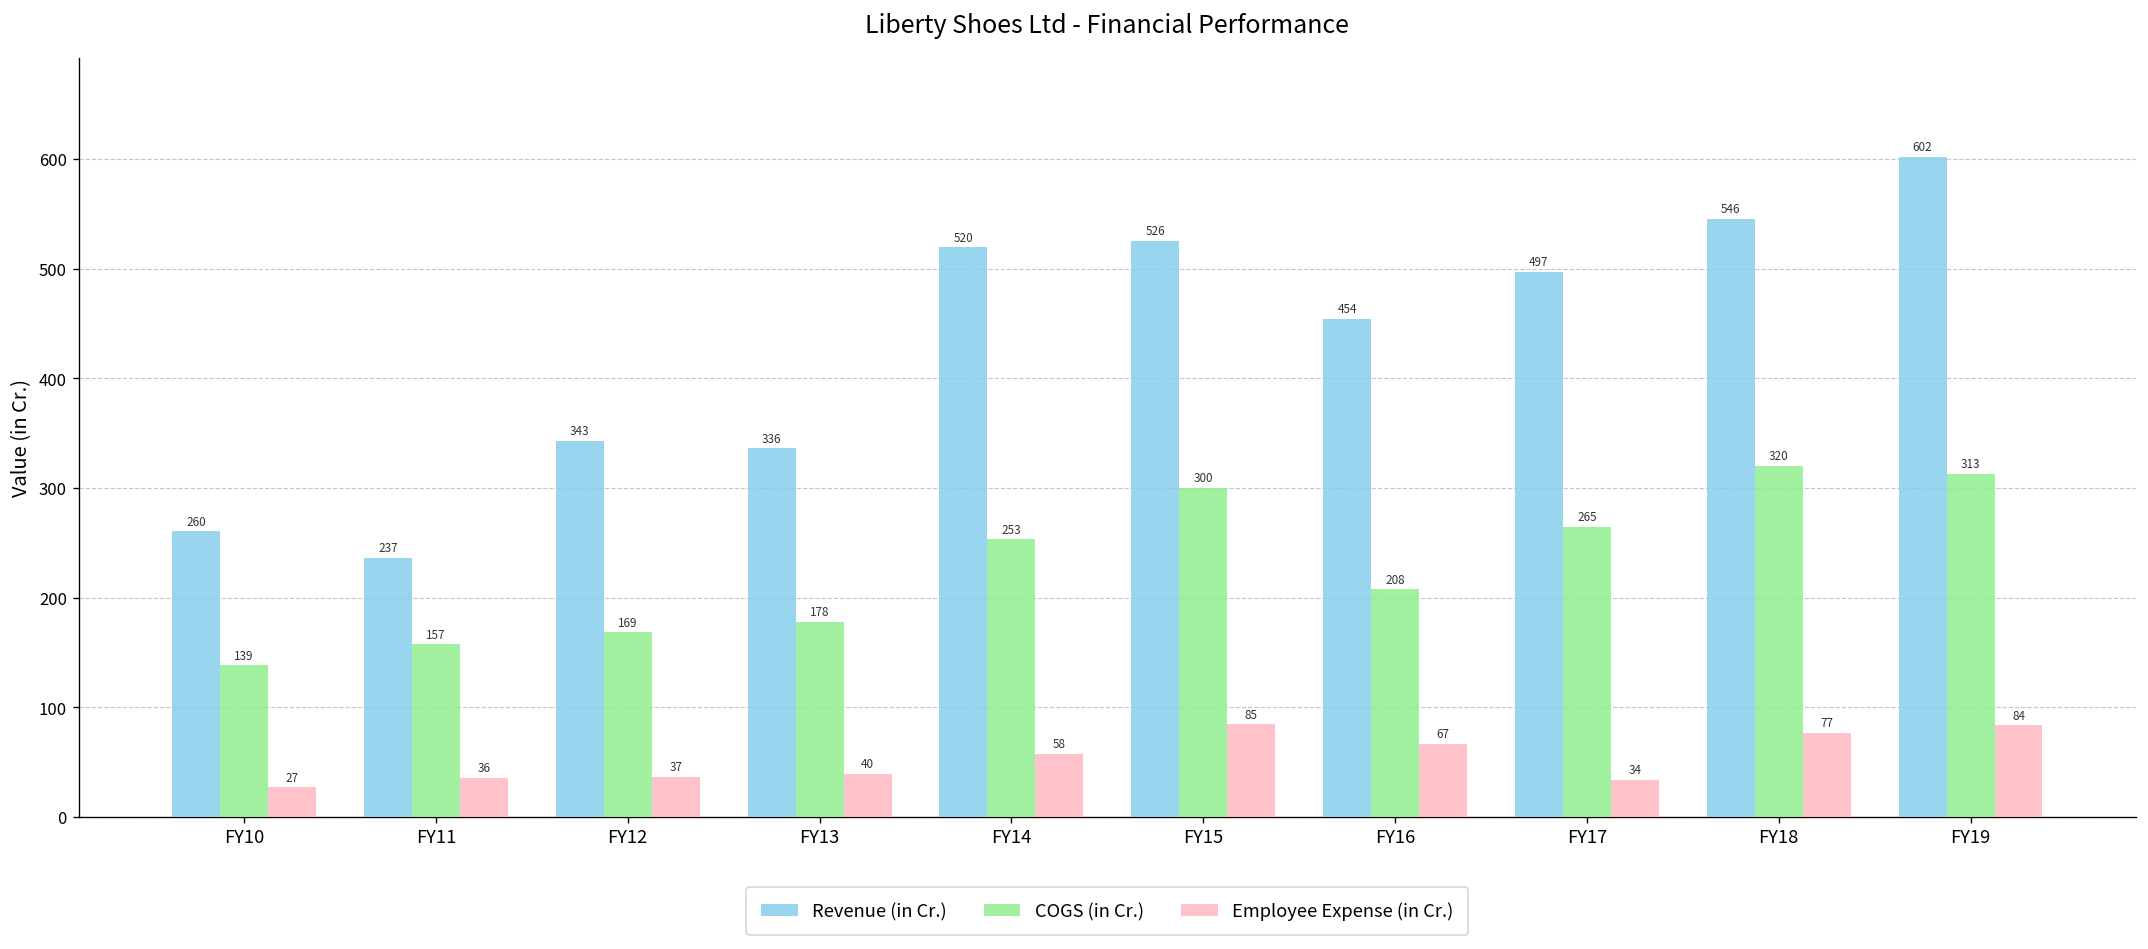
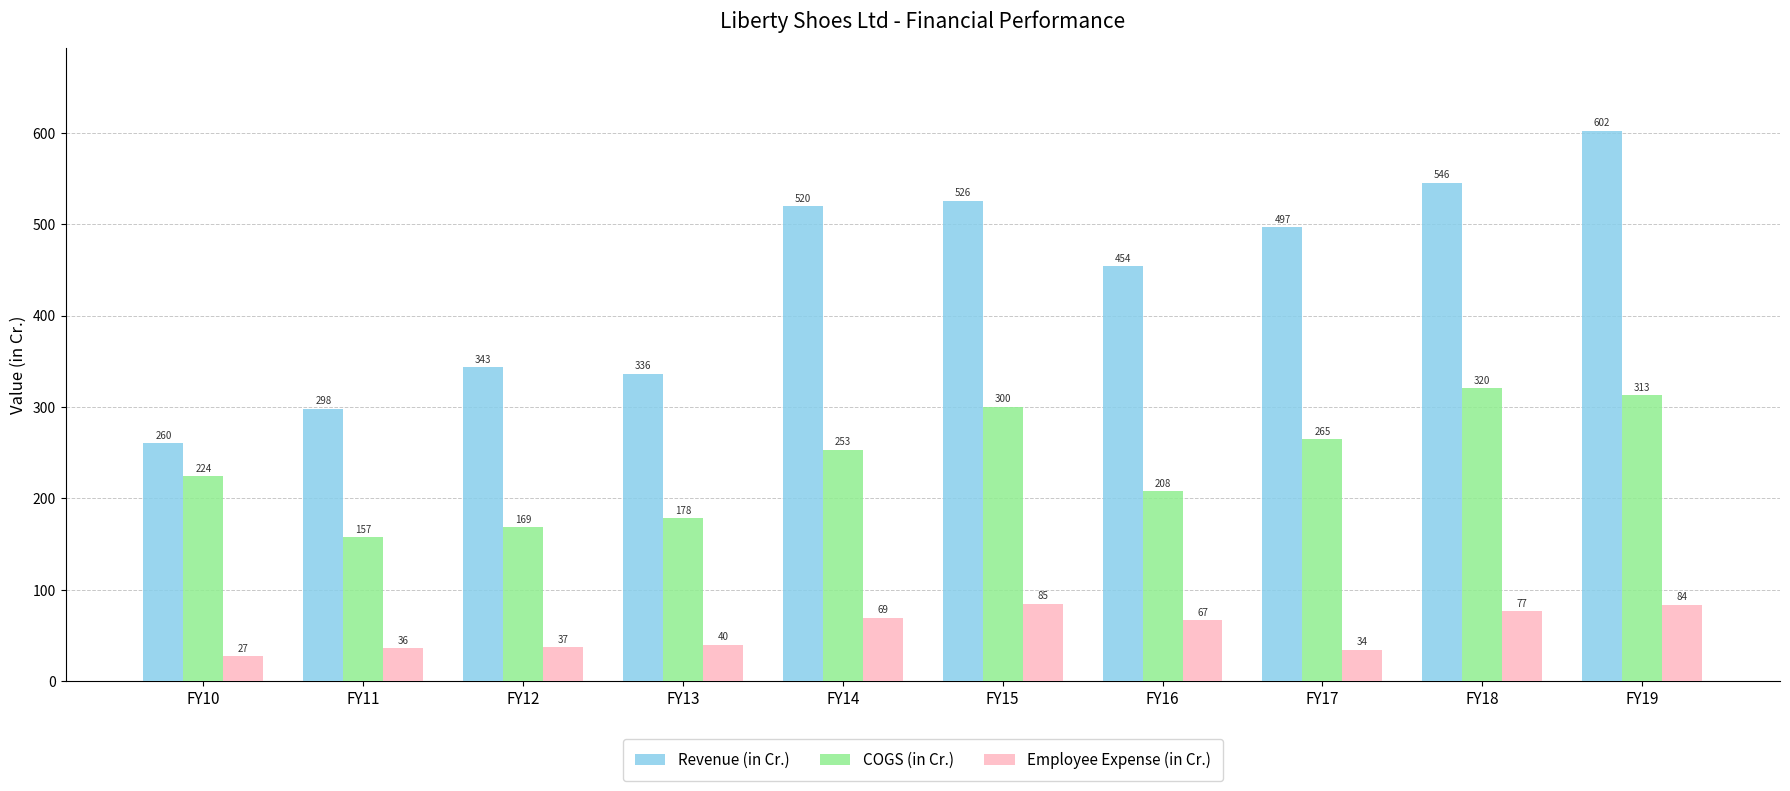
COGS (in Cr.), FY10: 139 -> 224
Revenue (in Cr.), FY11: 237 -> 298
Employee Expense (in Cr.), FY14: 58 -> 69
